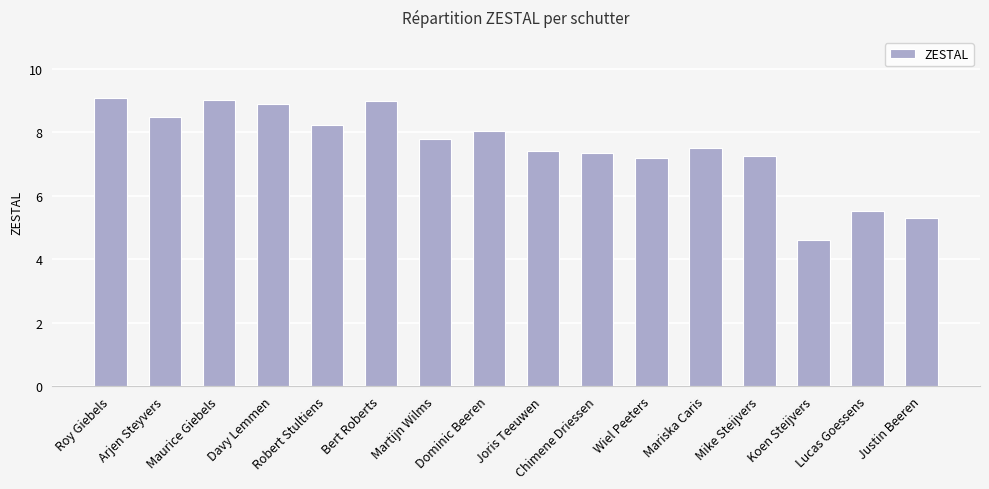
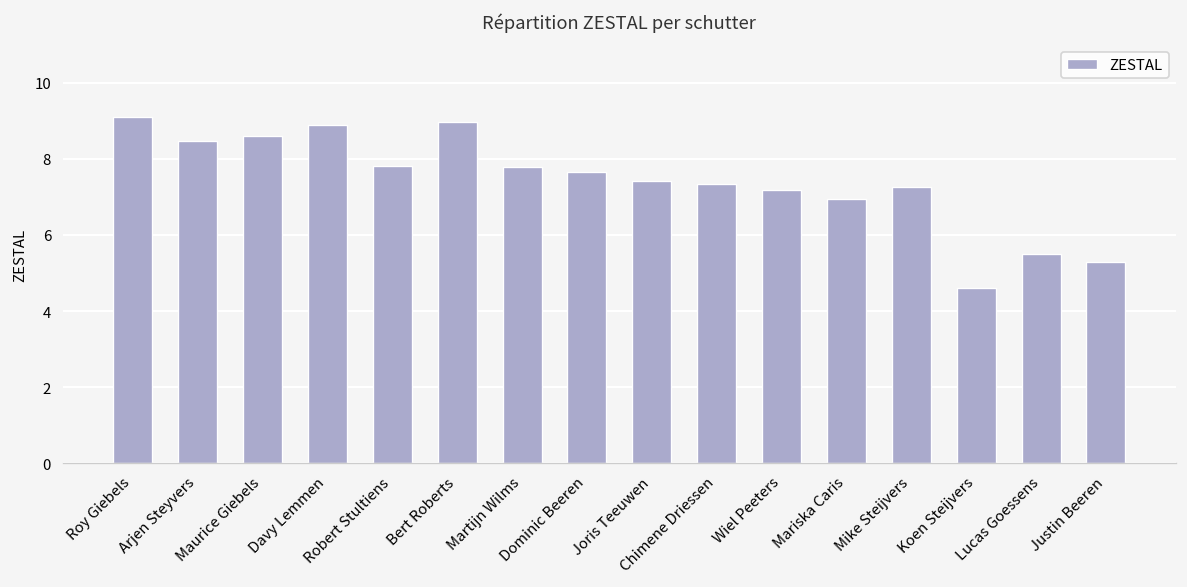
Maurice Giebels: 9.0 -> 8.6
Robert Stultiens: 8.2 -> 7.8
Dominic Beeren: 8.0 -> 7.7
Mariska Caris: 7.5 -> 7.0
